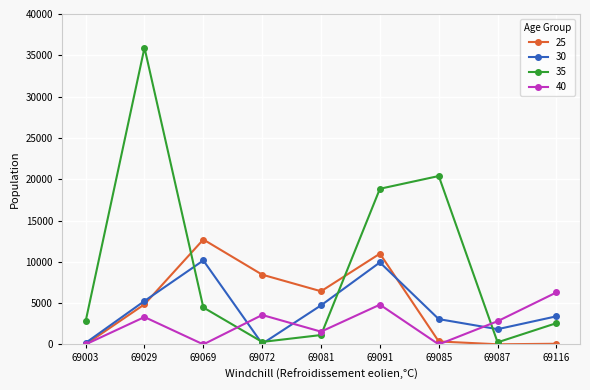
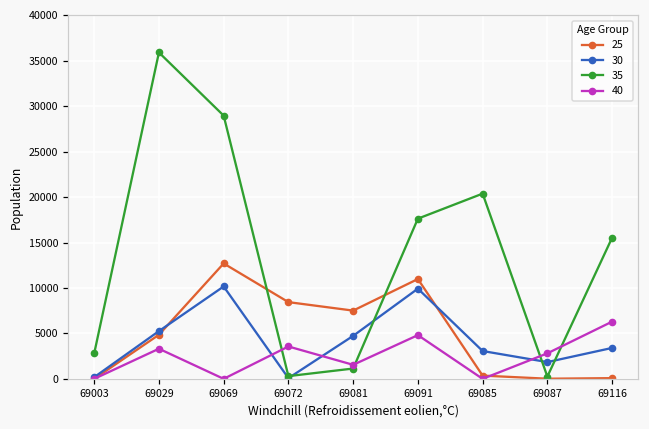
35, 69069: 4000 -> 29000
25, 69081: 6000 -> 8000
35, 69091: 19000 -> 18000
35, 69116: 3000 -> 16000
